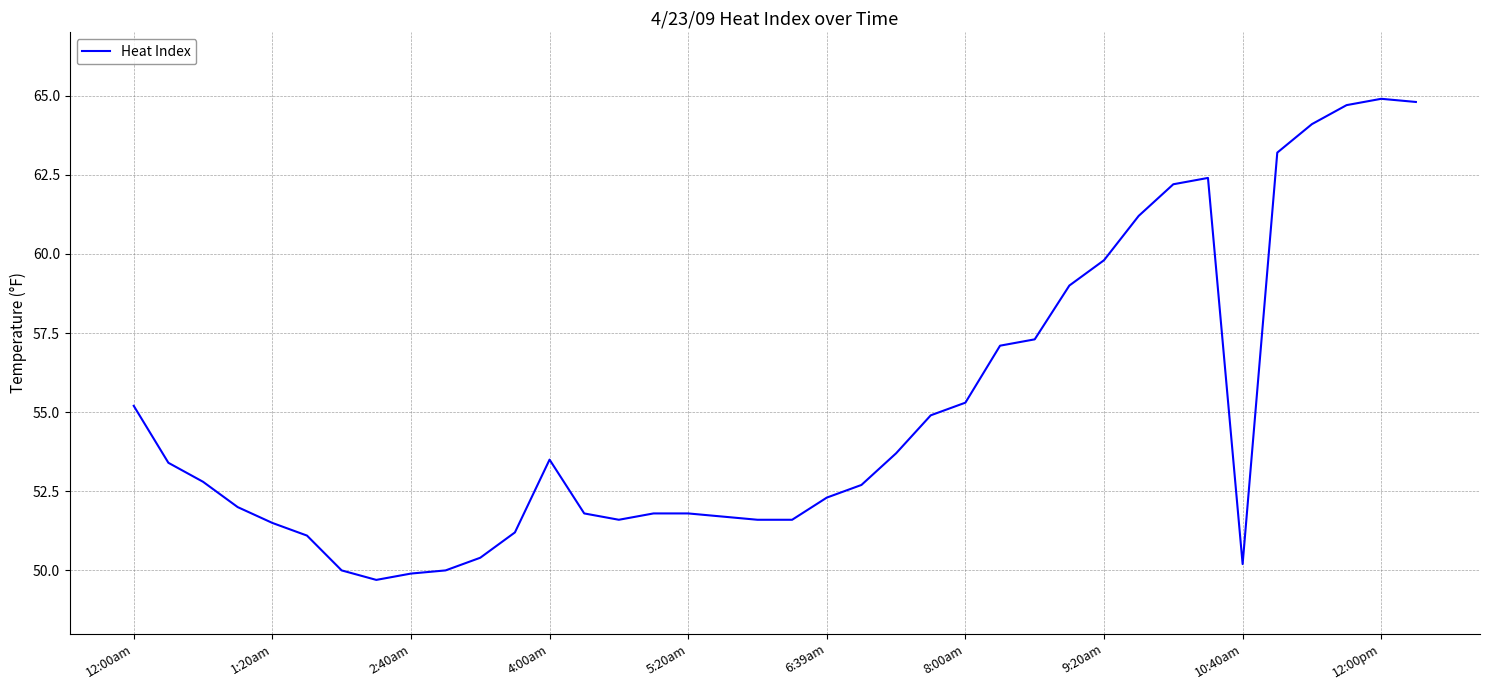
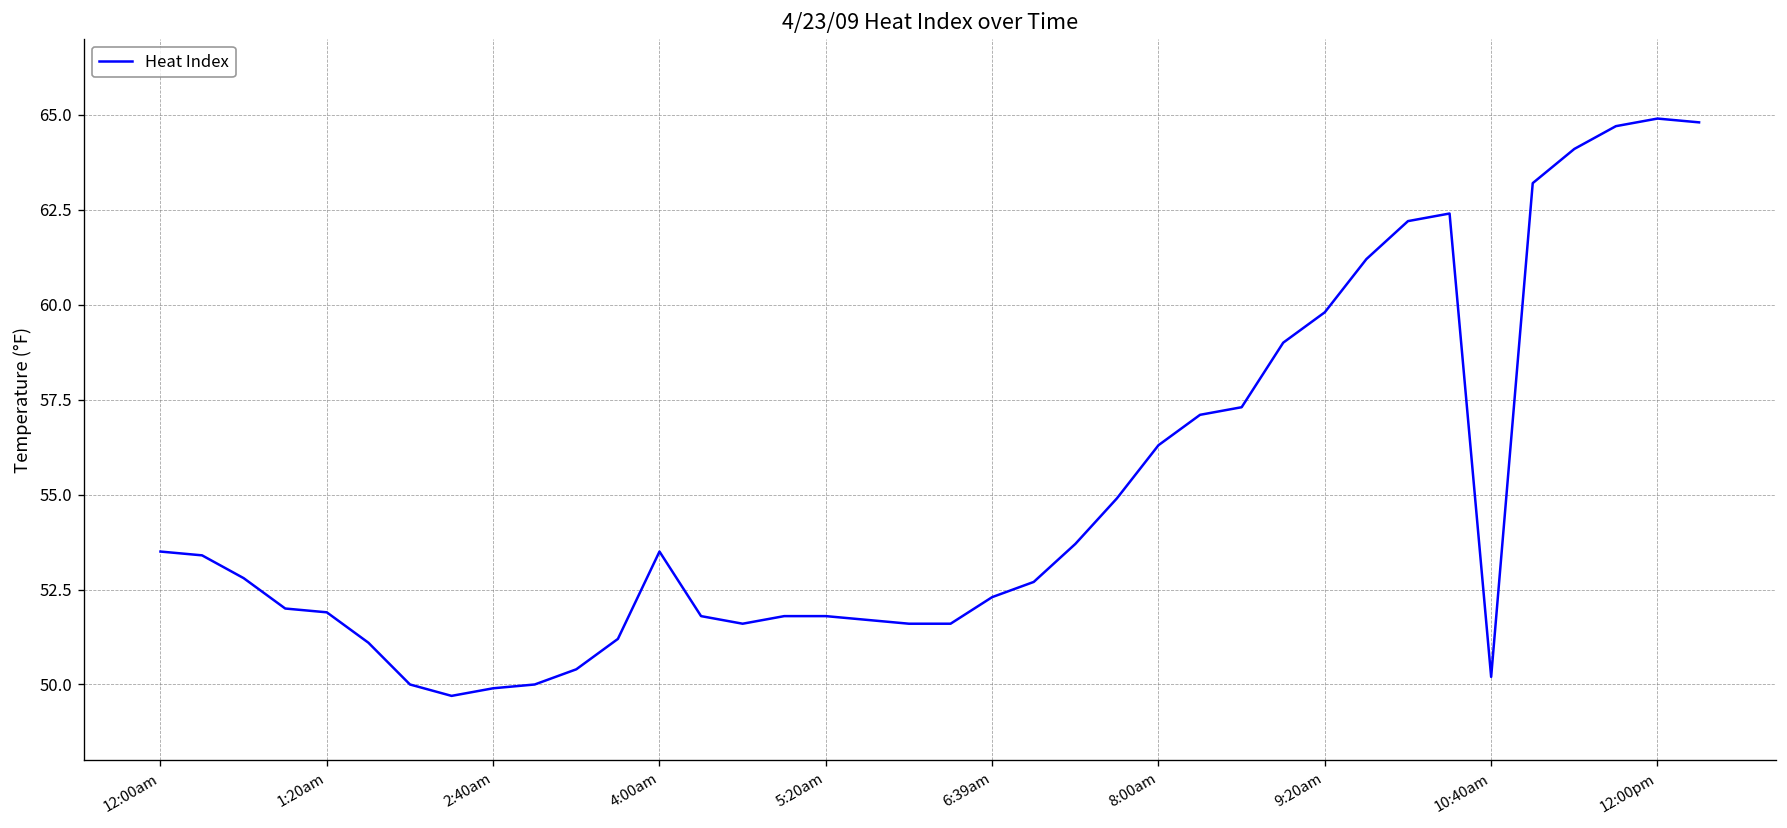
12:00am: 55.2 -> 53.5
1:20am: 51.5 -> 51.9
8:00am: 55.3 -> 56.3
